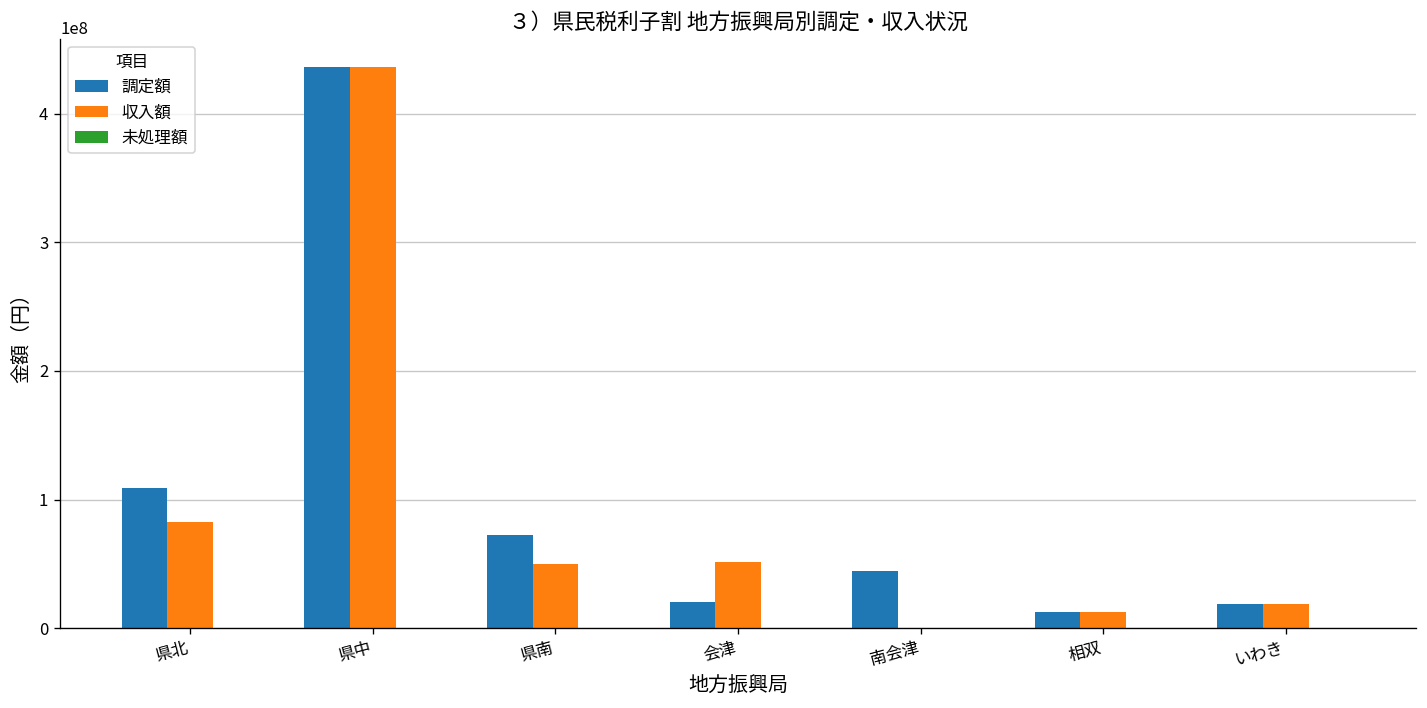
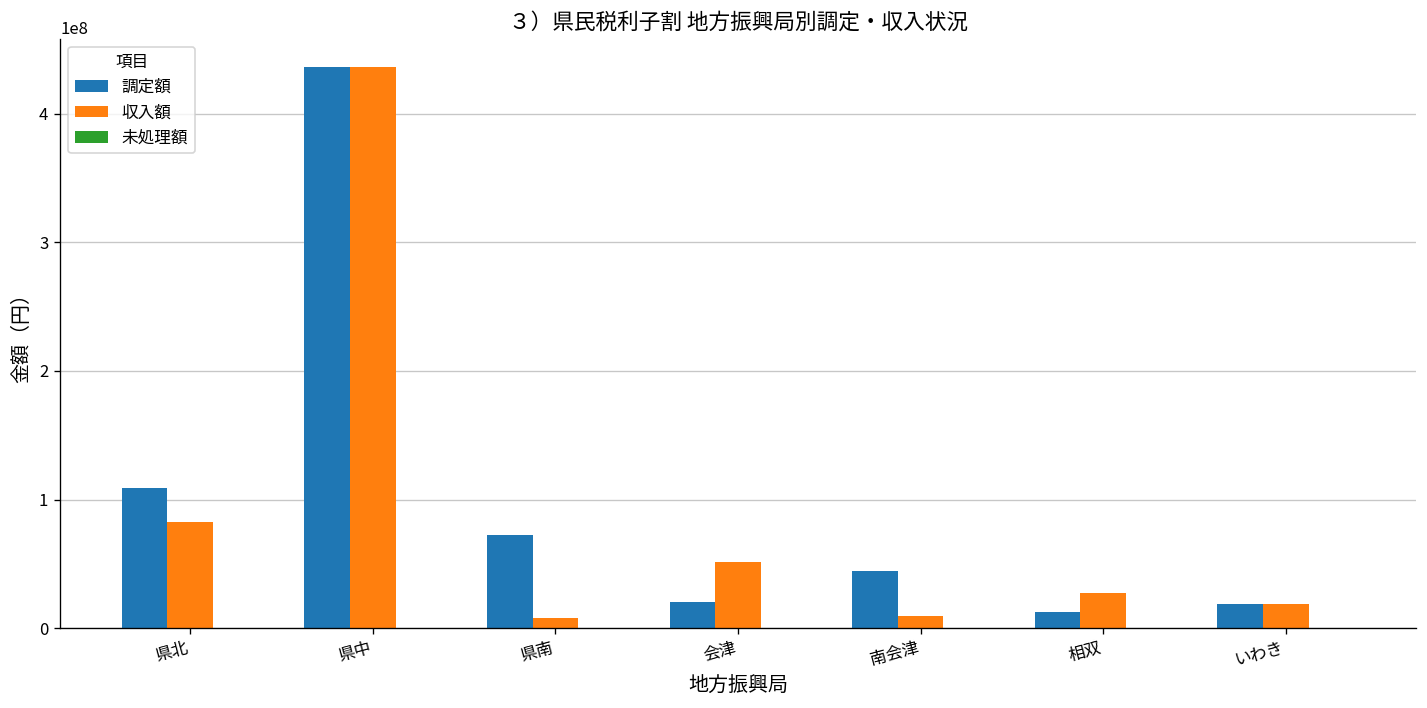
収入額, 県南: 50000000 -> 8000000
収入額, 南会津: 0 -> 10000000
収入額, 相双: 13000000 -> 27000000
